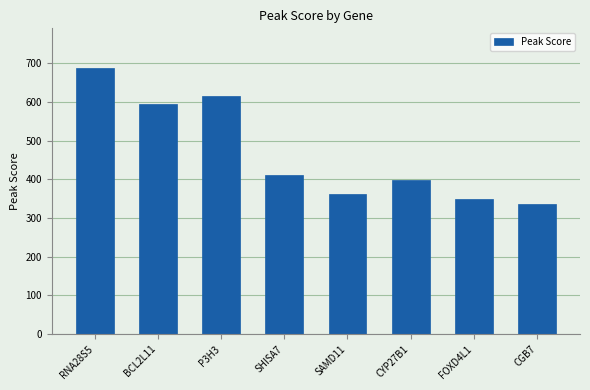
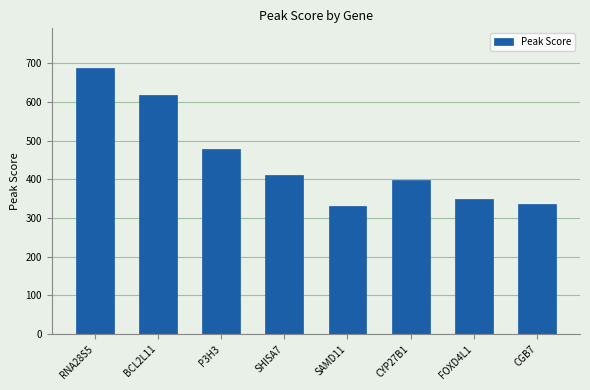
BCL2L11: 590 -> 620
P3H3: 610 -> 480
SAMD11: 360 -> 330
